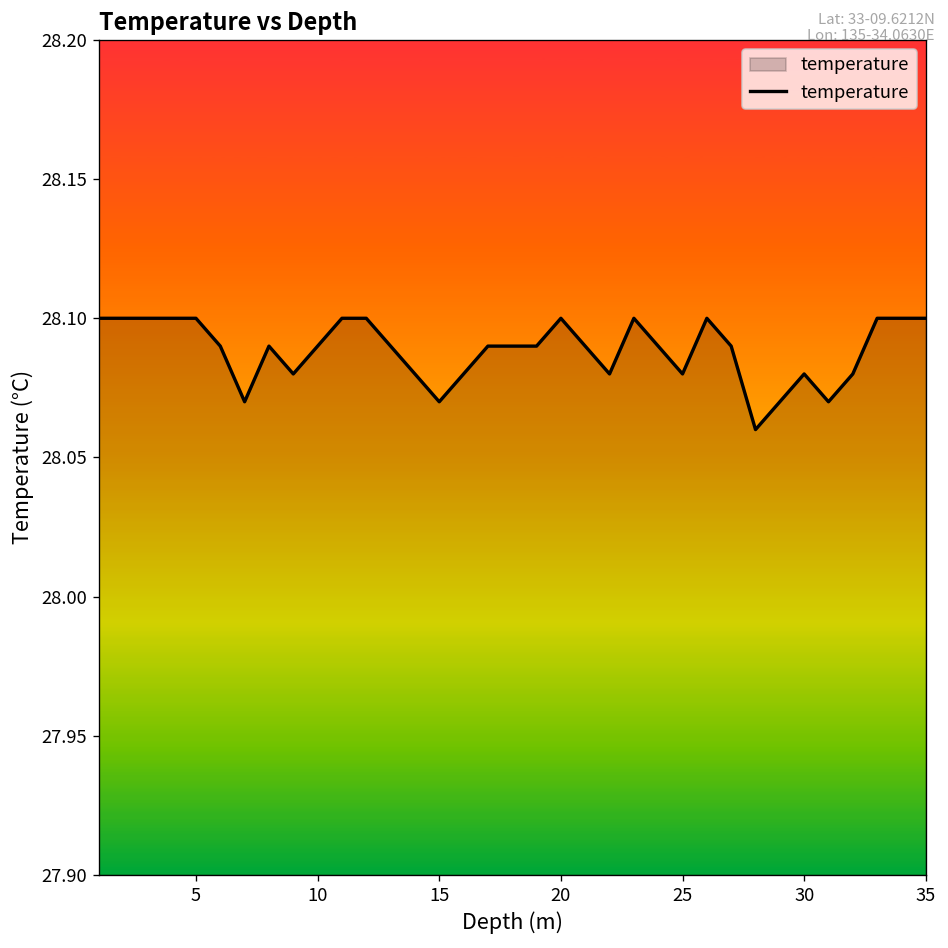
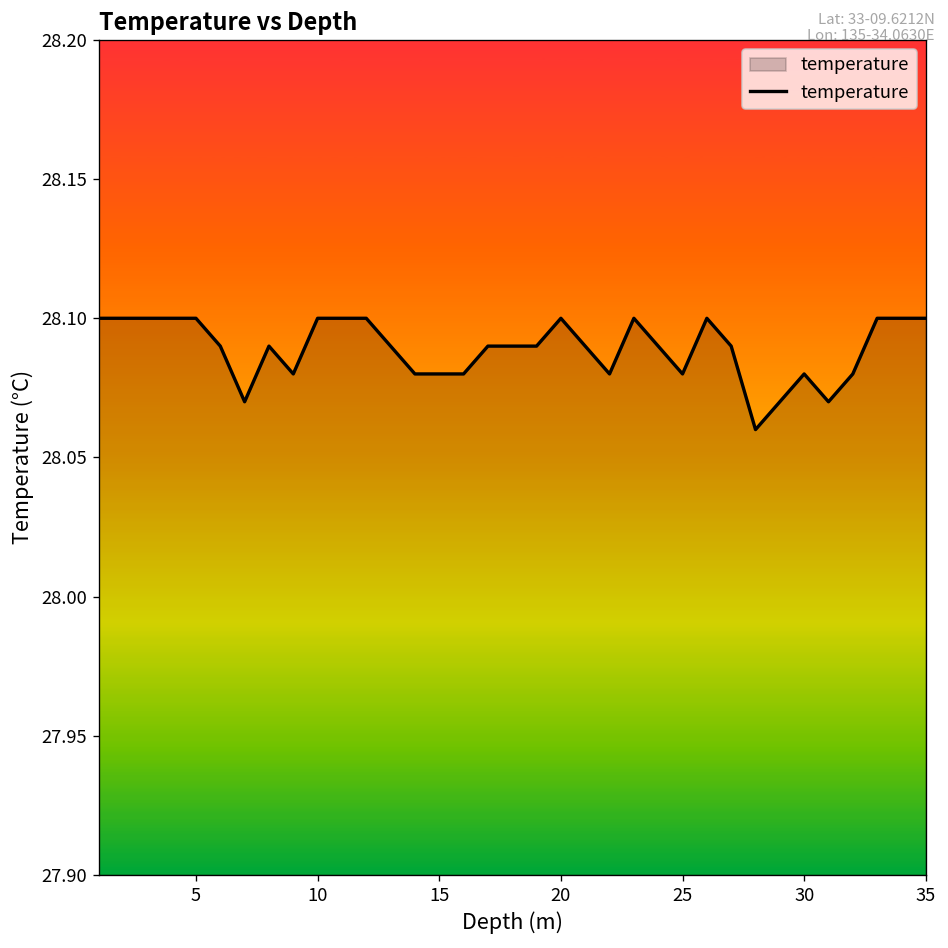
10: 28.09 -> 28.10
15: 28.07 -> 28.08
